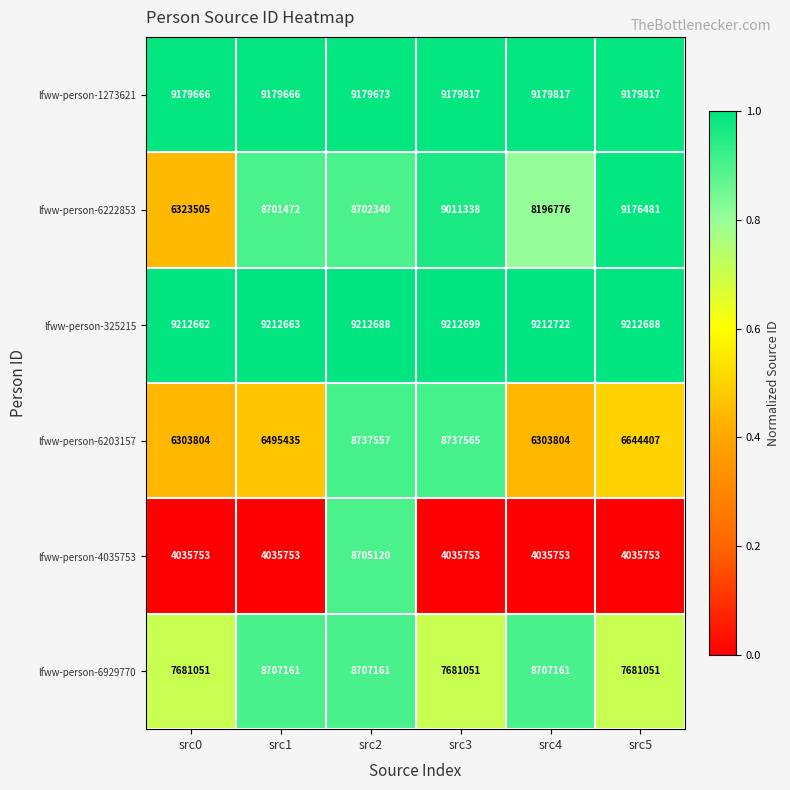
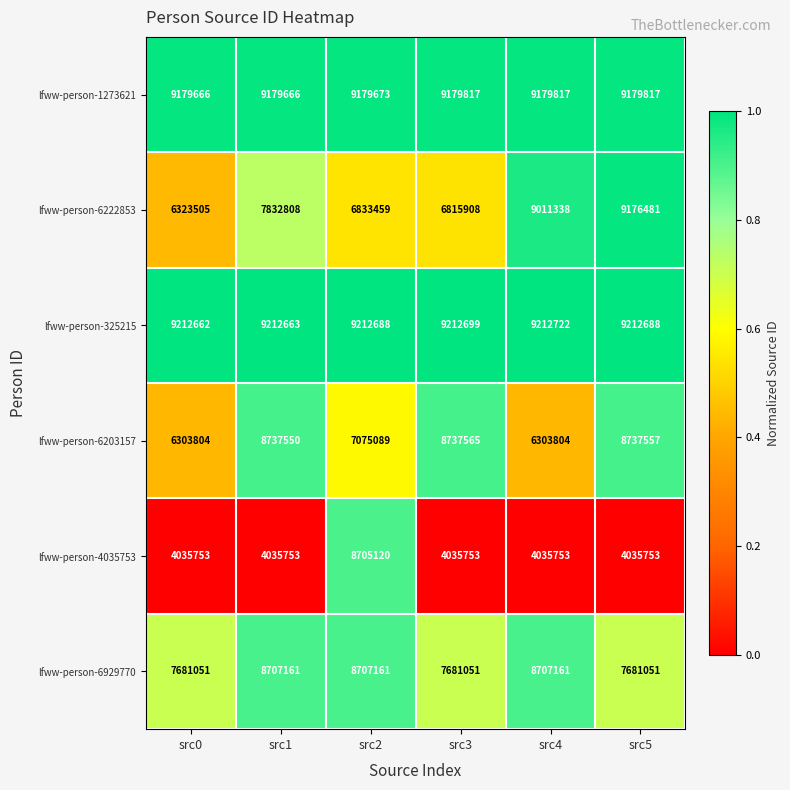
lfww-person-6222853, src1: 8701472 -> 7832808
lfww-person-6222853, src2: 8702340 -> 6833459
lfww-person-6222853, src3: 9011338 -> 6815908
lfww-person-6222853, src4: 8196776 -> 9011338
lfww-person-6203157, src1: 6495435 -> 8737550
lfww-person-6203157, src2: 8737557 -> 7075089
lfww-person-6203157, src5: 6644407 -> 8737557
